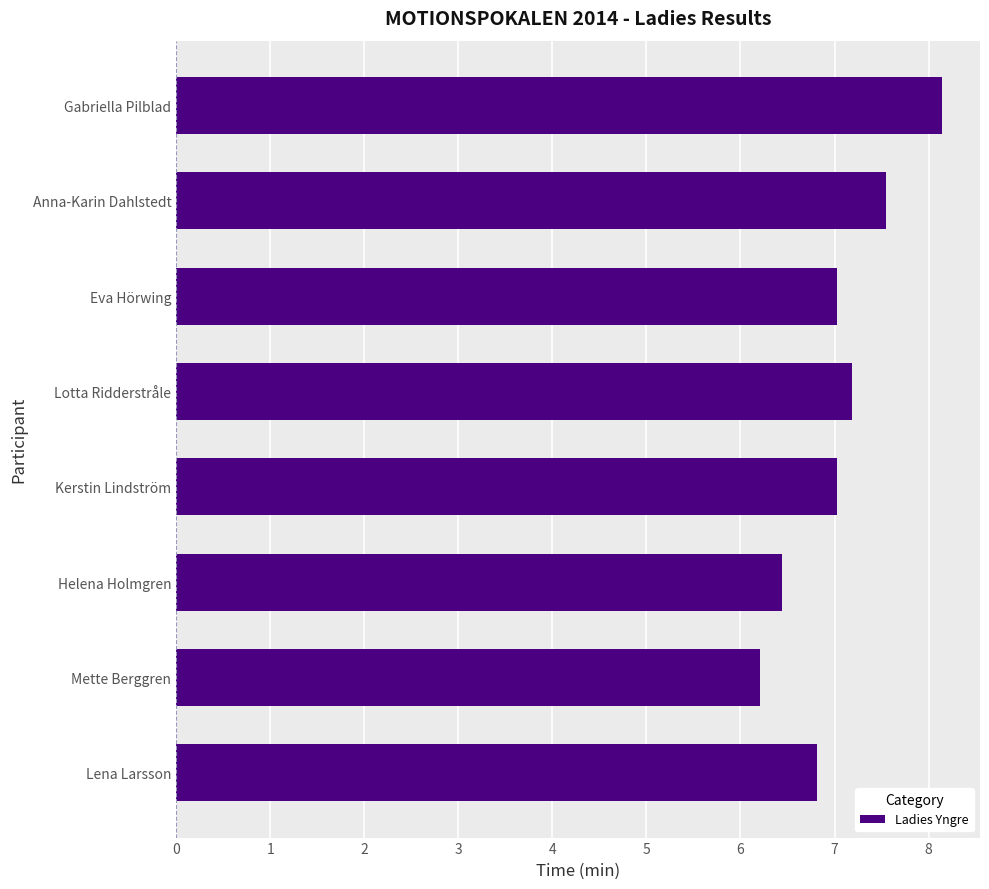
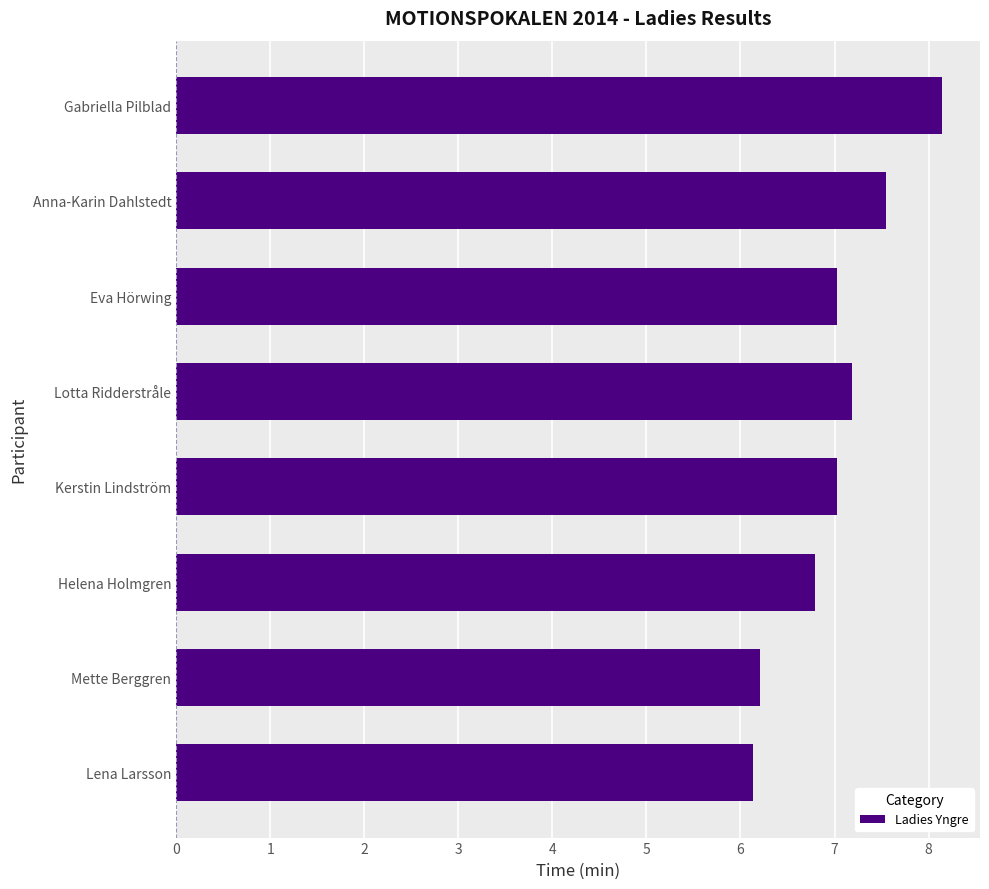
Helena Holmgren: 6.4 -> 6.8
Lena Larsson: 6.8 -> 6.1
